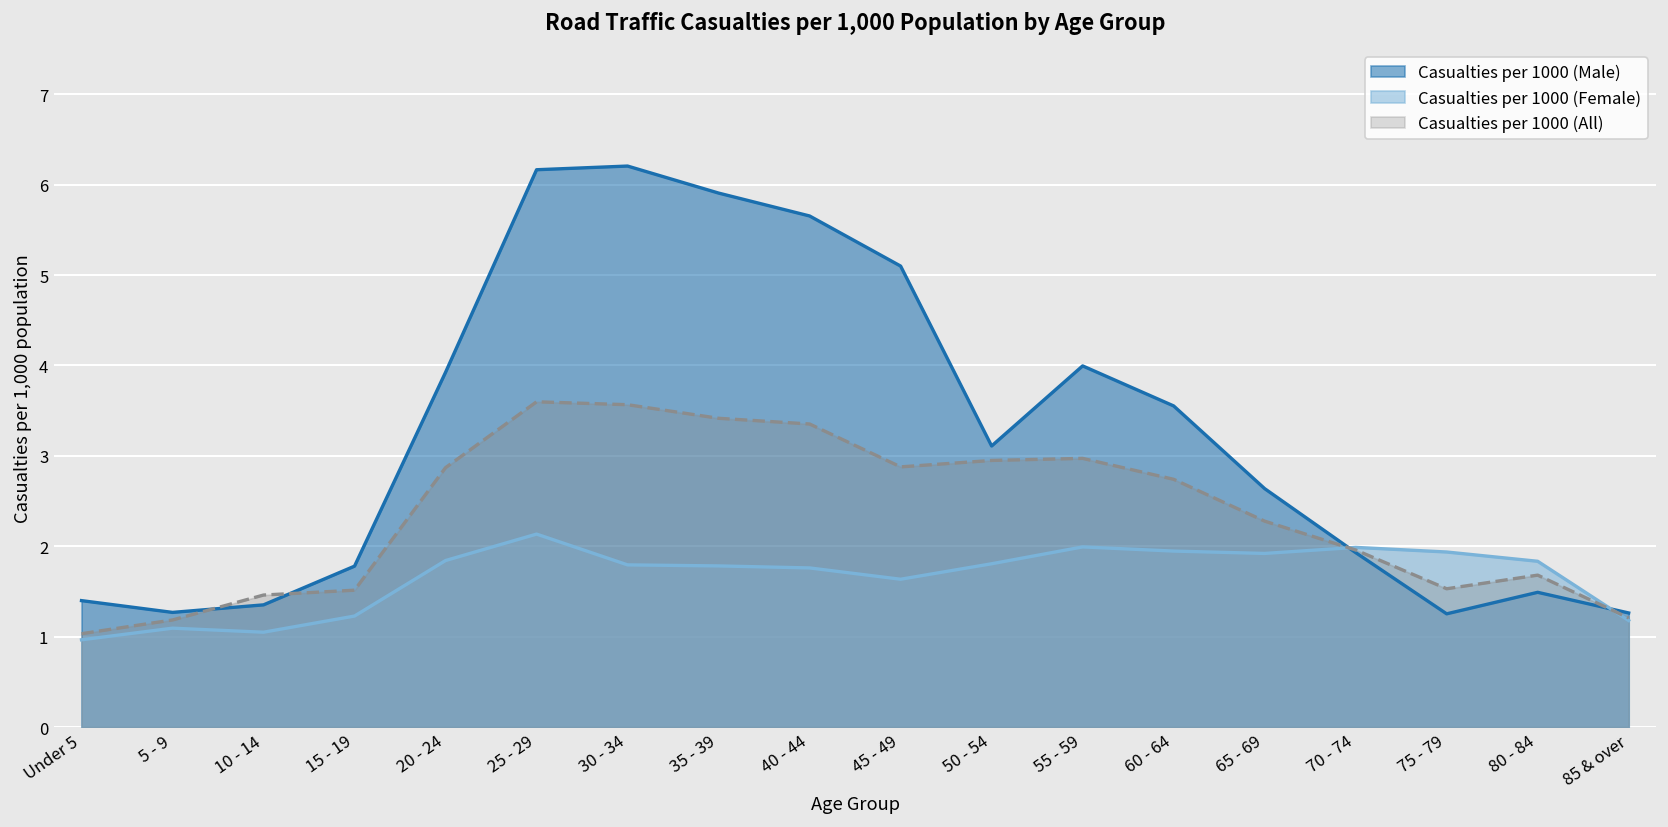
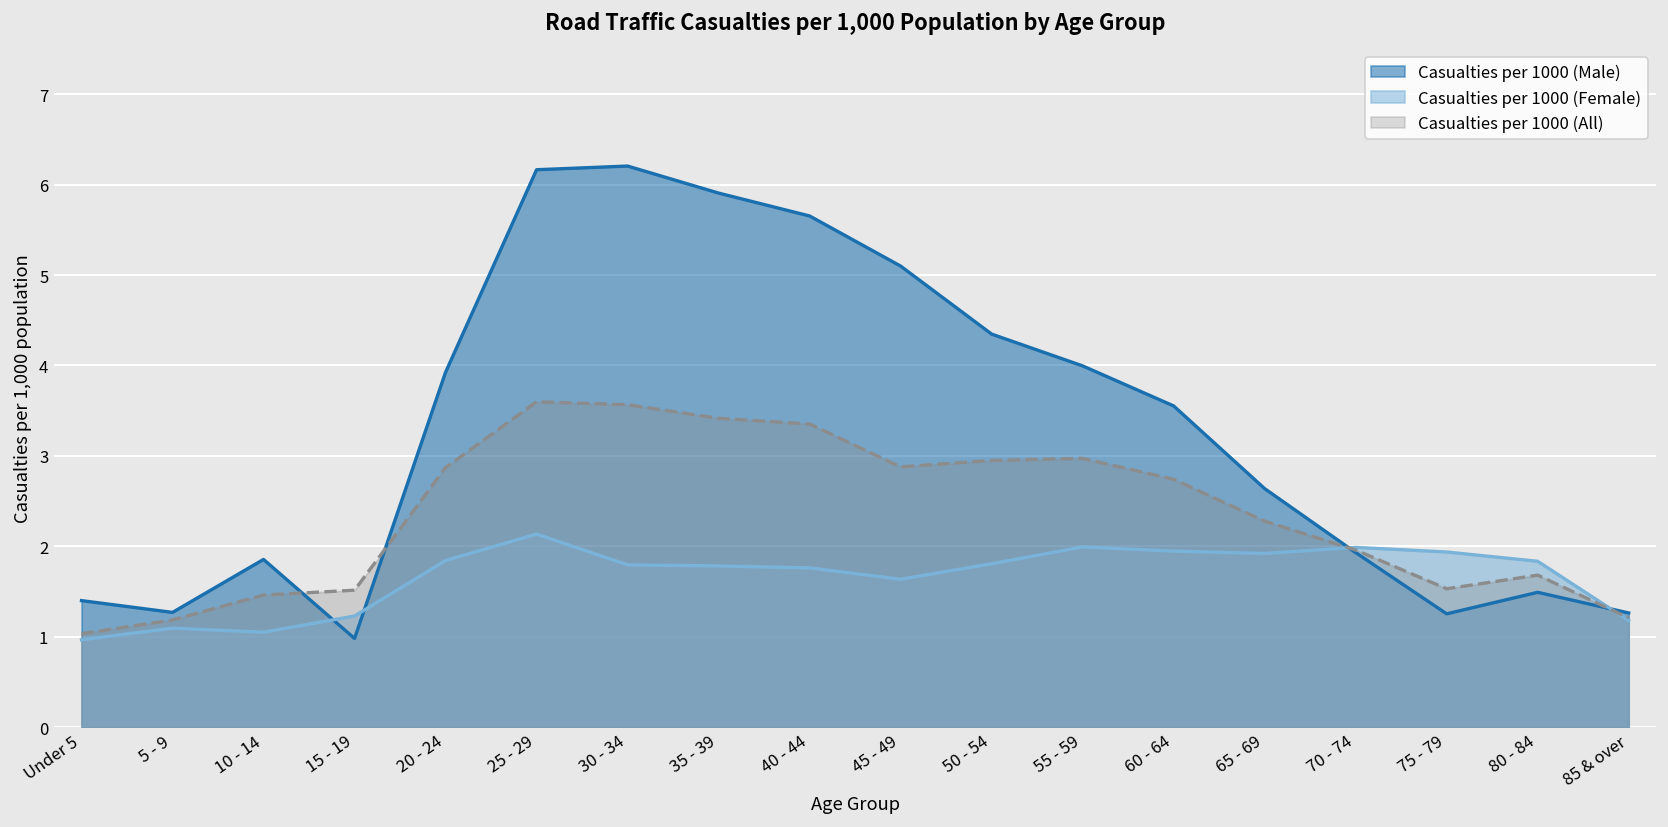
Casualties per 1000 (Male), 10 - 14: 1.4 -> 1.9
Casualties per 1000 (Male), 15 - 19: 1.8 -> 1.0
Casualties per 1000 (Male), 50 - 54: 3.1 -> 4.3
